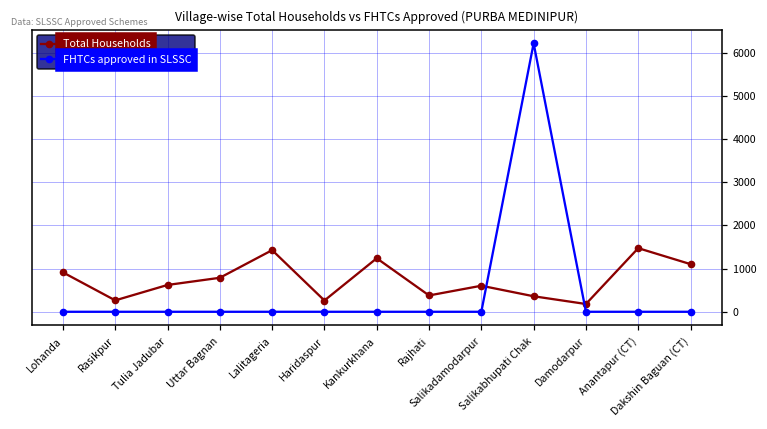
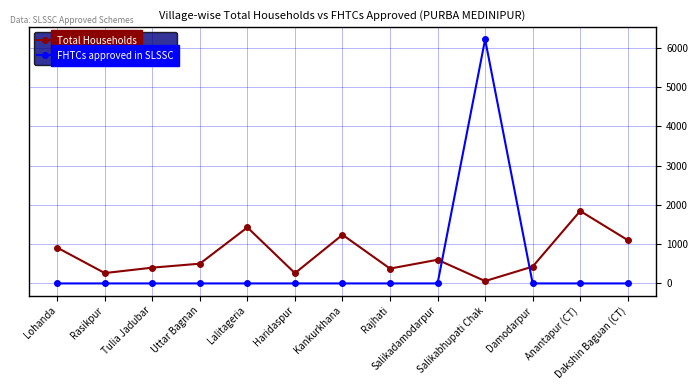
Total Households, Tulia Jadubar: 600 -> 400
Total Households, Uttar Bagnan: 800 -> 500
Total Households, Salikabhupati Chak: 400 -> 100
Total Households, Damodarpur: 200 -> 400
Total Households, Anantapur (CT): 1500 -> 1800
